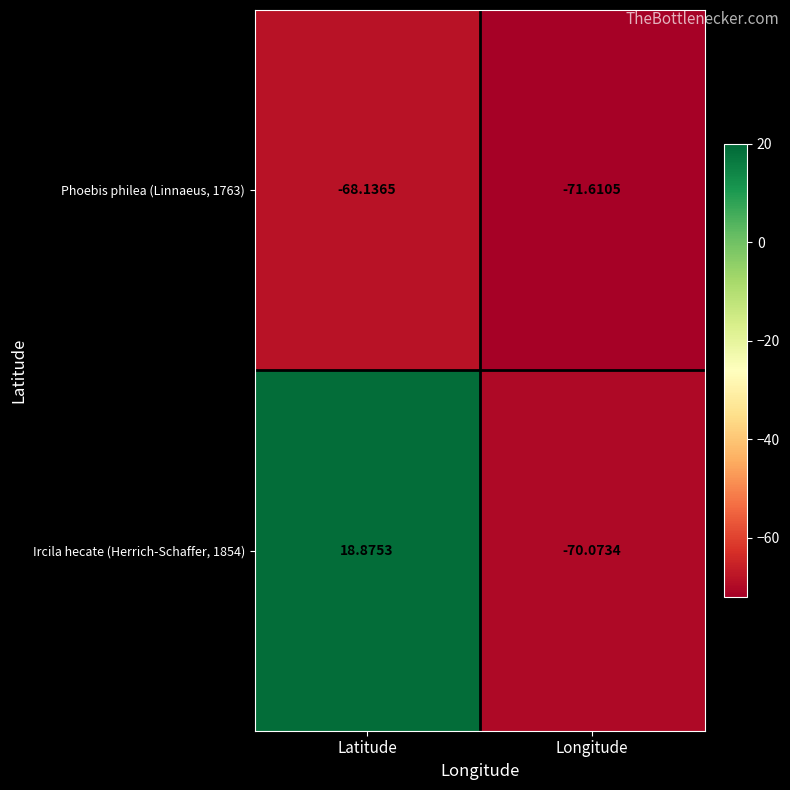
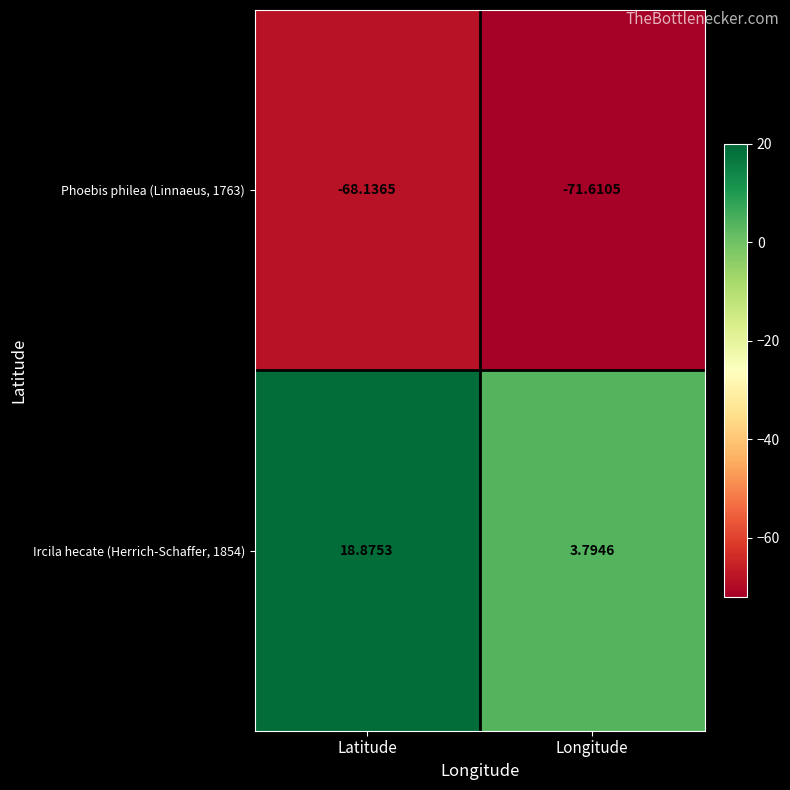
Ircila hecate (Herrich-Schaffer, 1854), Longitude: -70.0734 -> 3.7946
